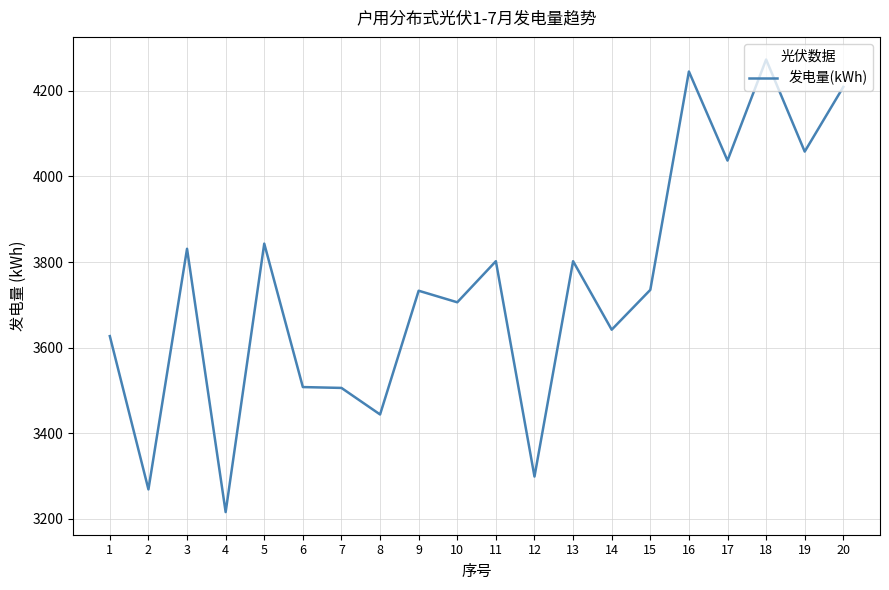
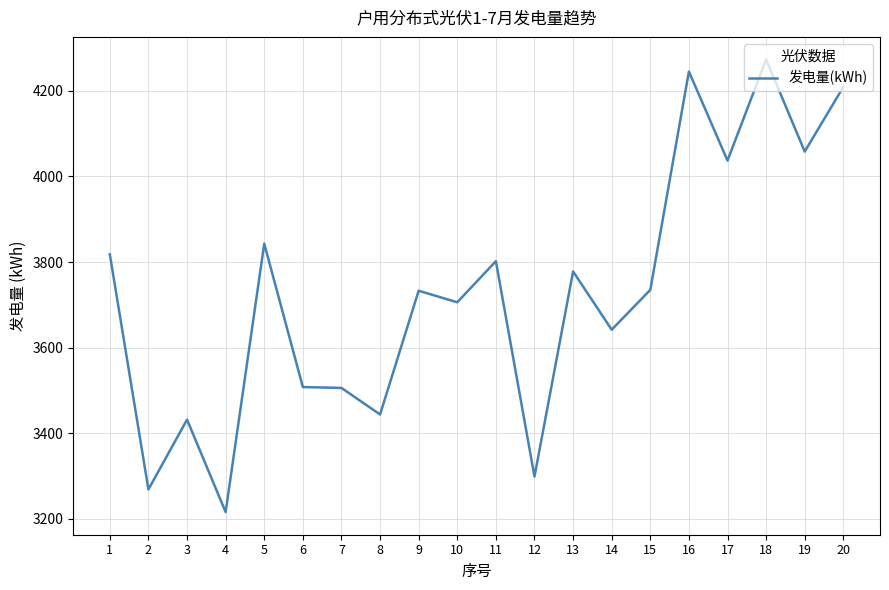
1: 3630 -> 3820
3: 3830 -> 3430
13: 3800 -> 3780
